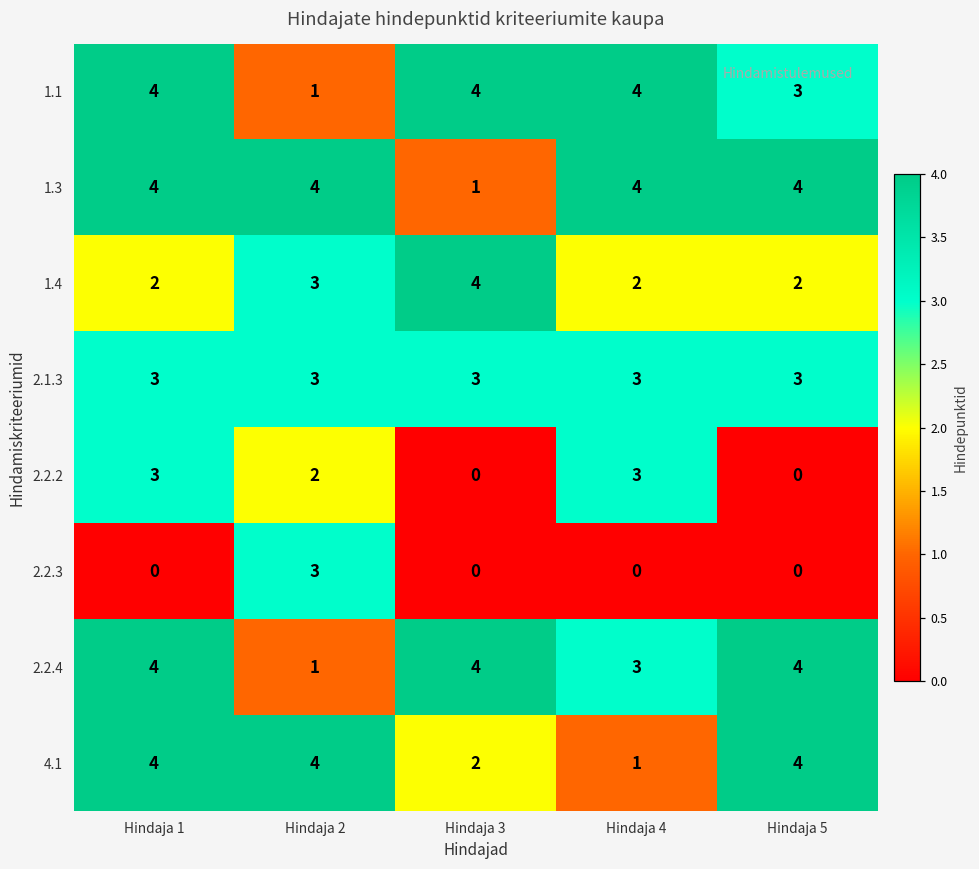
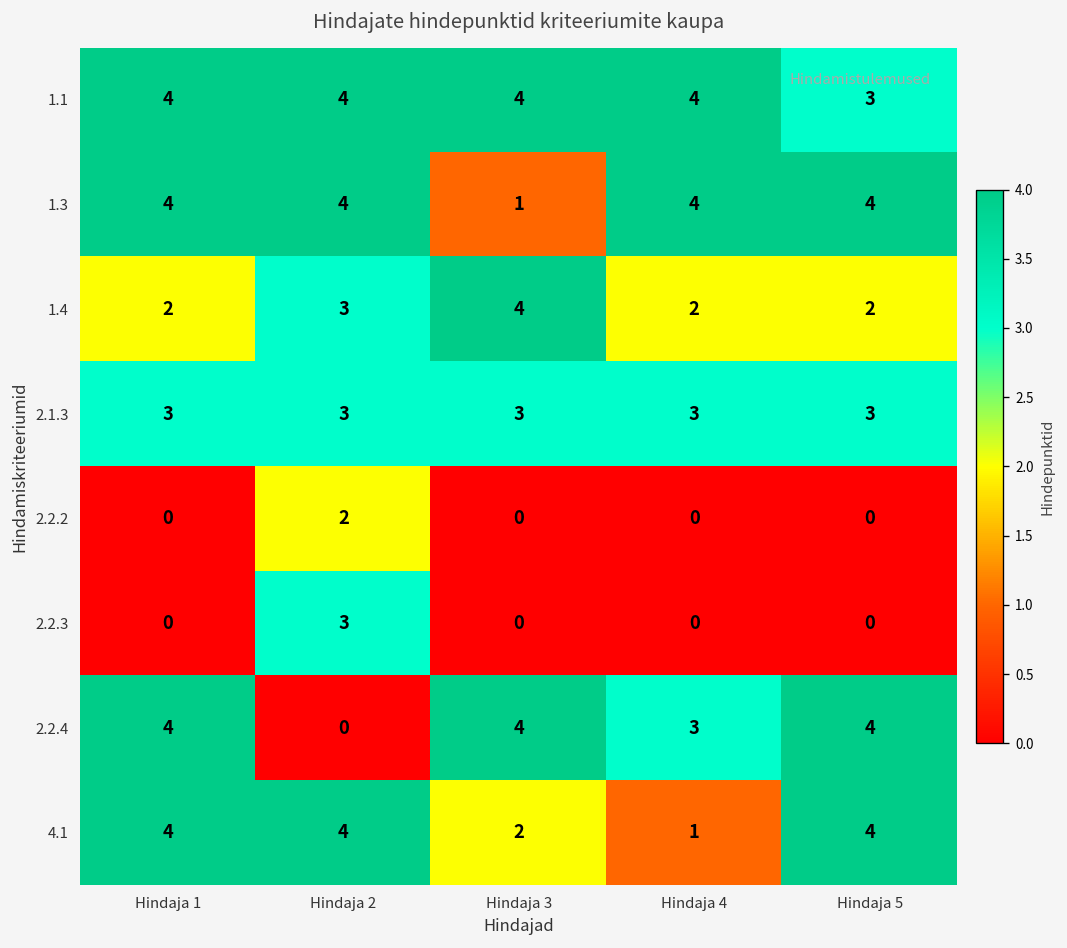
1.1, Hindaja 2: 1 -> 4
2.2.2, Hindaja 1: 3 -> 0
2.2.2, Hindaja 4: 3 -> 0
2.2.4, Hindaja 2: 1 -> 0
